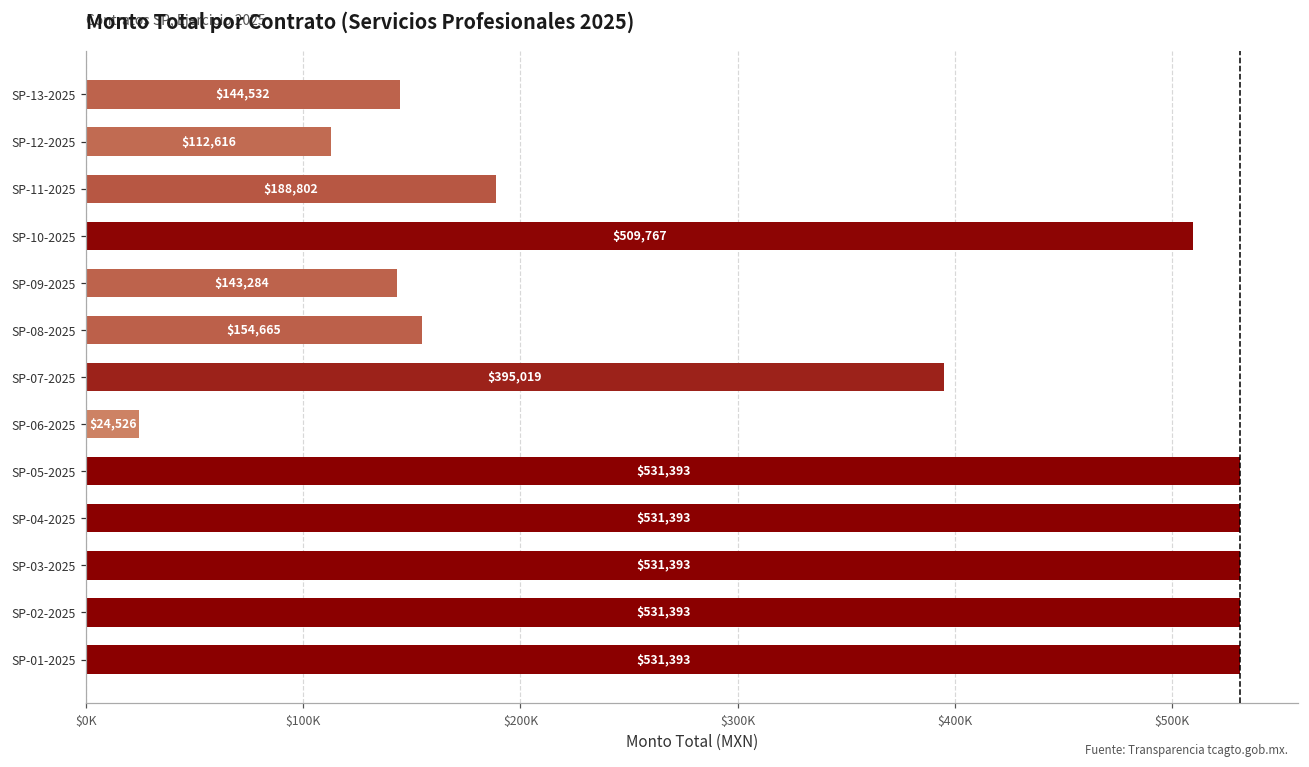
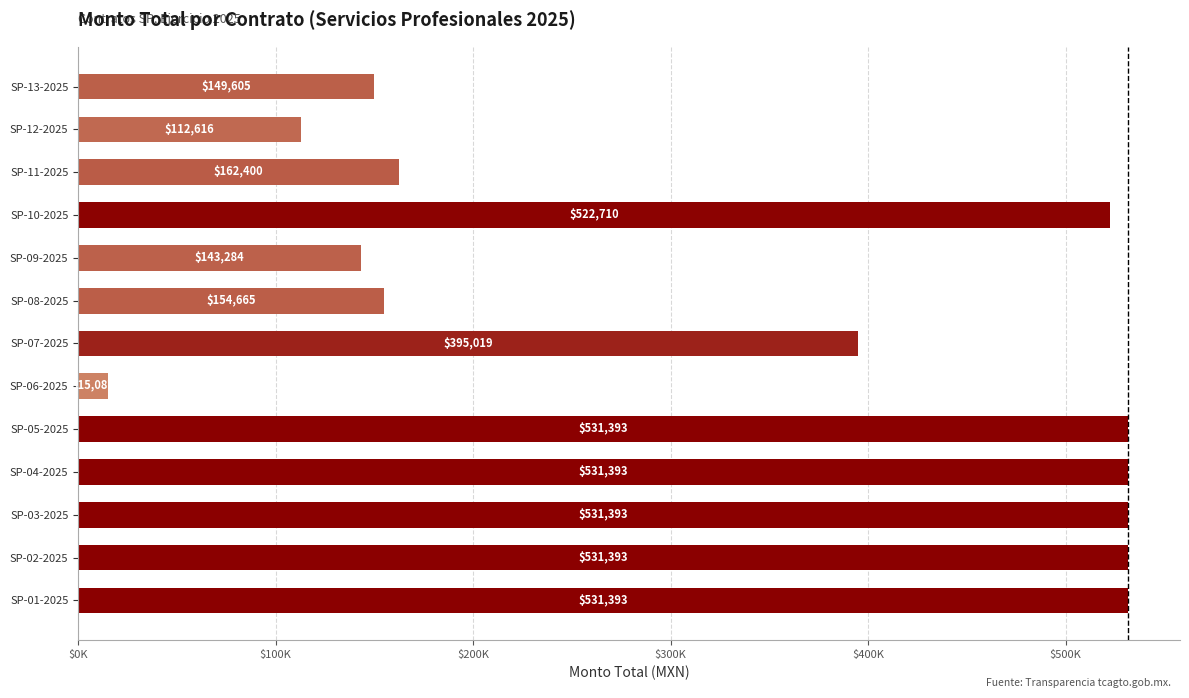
SP-13-2025: $144,532 -> $149,605
SP-11-2025: $188,802 -> $162,400
SP-10-2025: $509,767 -> $522,710
SP-06-2025: $24,526 -> $15,087
